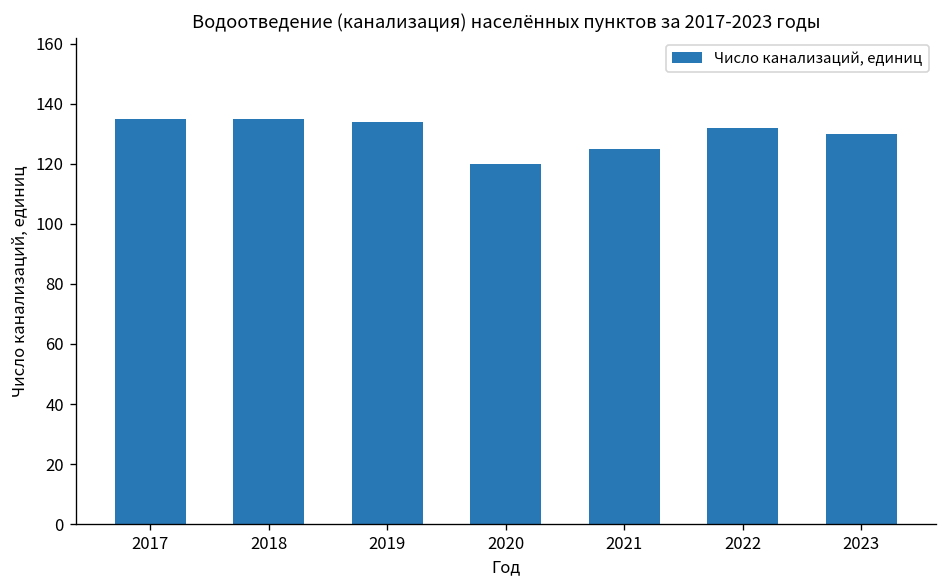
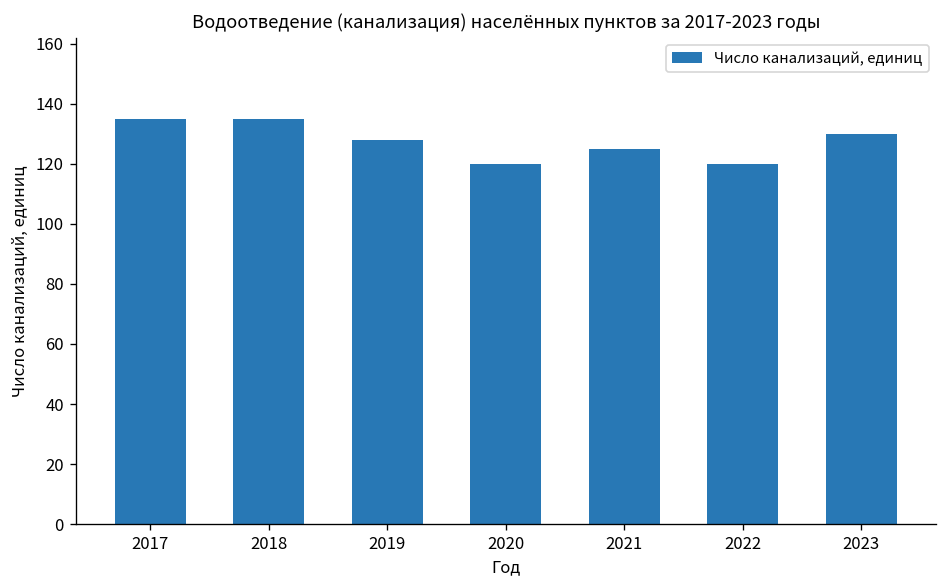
2019: 134 -> 128
2022: 132 -> 120
